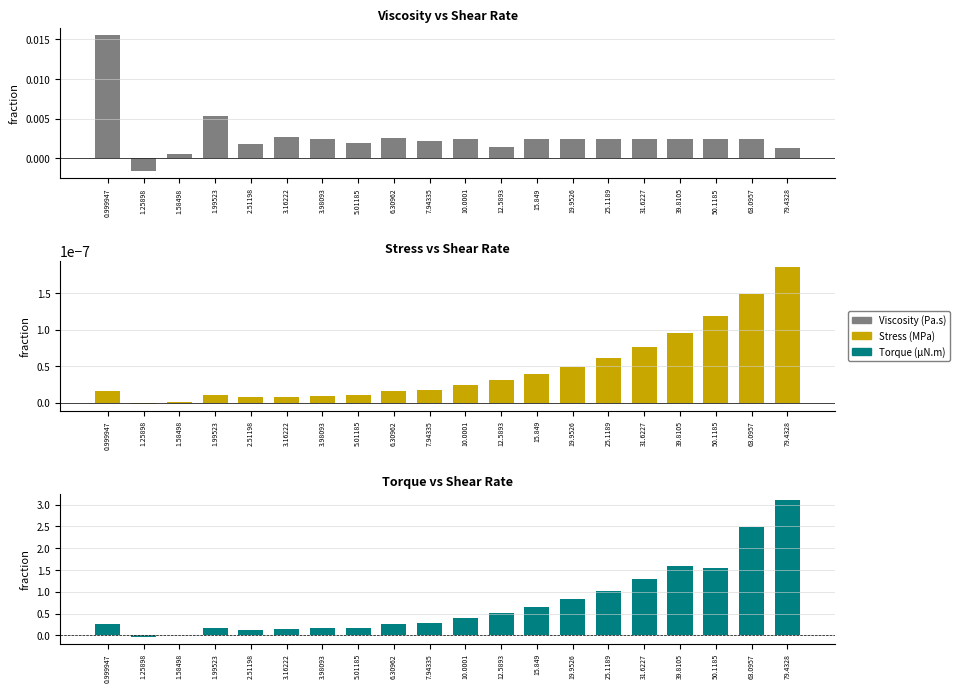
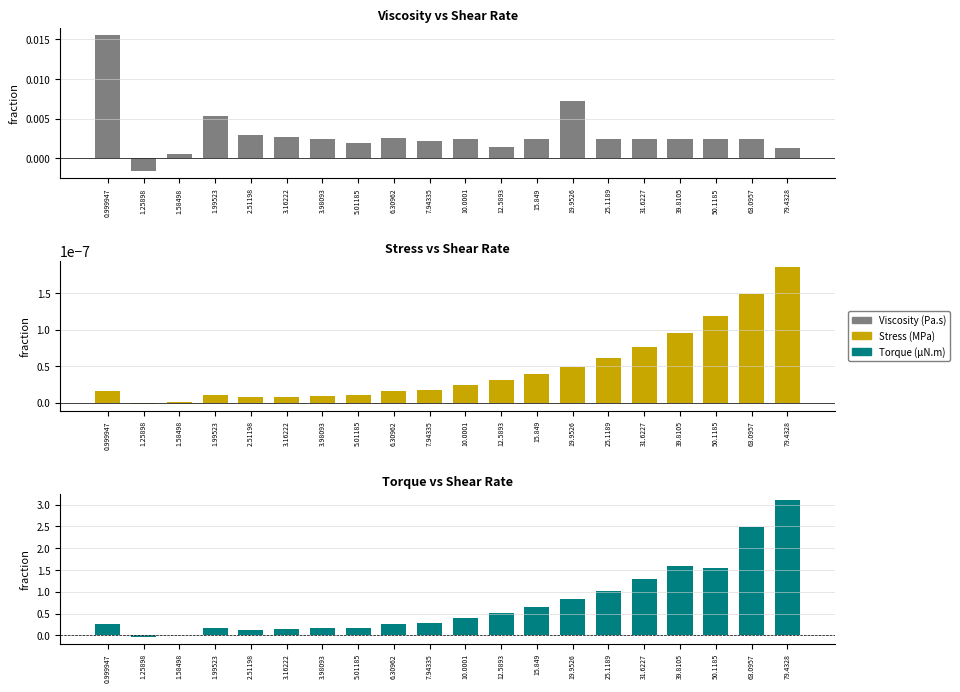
Viscosity vs Shear Rate, 2.51198: 0.002 -> 0.003
Viscosity vs Shear Rate, 19.9526: 0.002 -> 0.007
